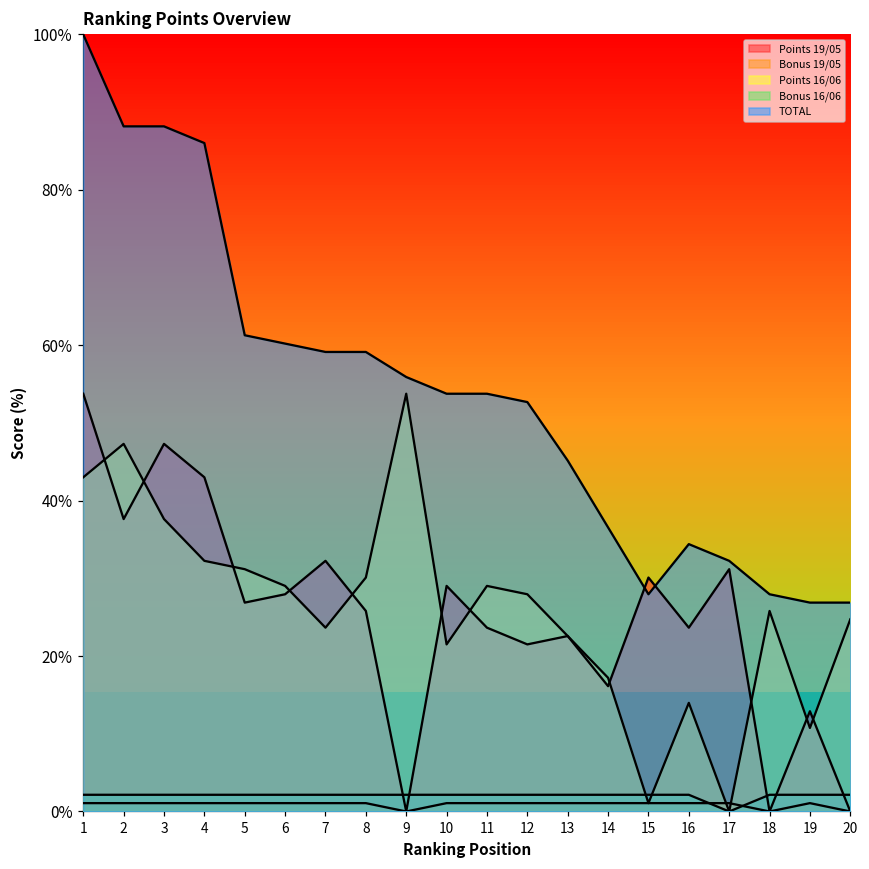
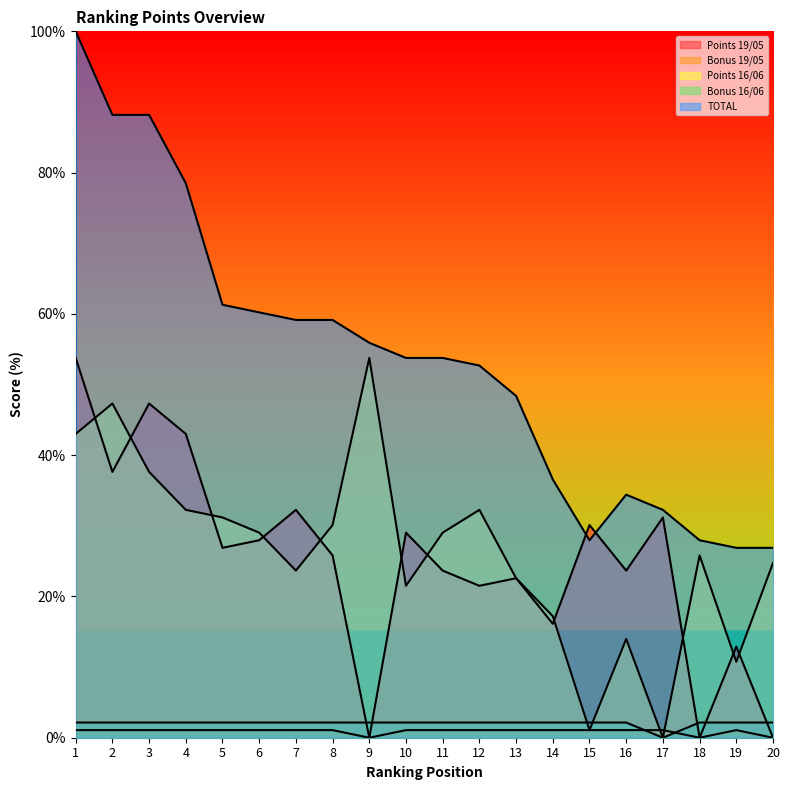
TOTAL, 4: 86% -> 78%
Points 16/06, 12: 28% -> 32%
TOTAL, 13: 45% -> 48%
